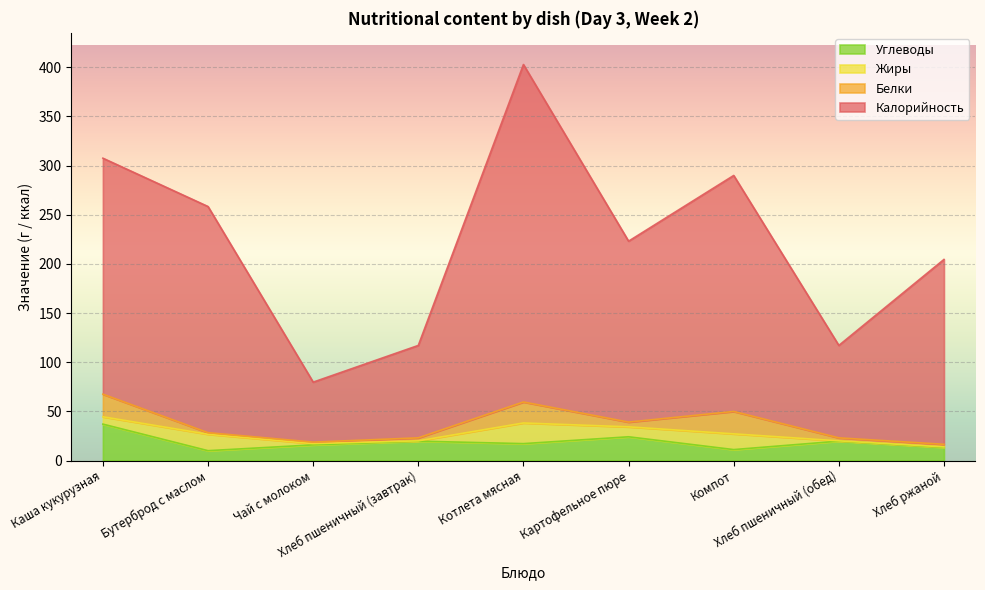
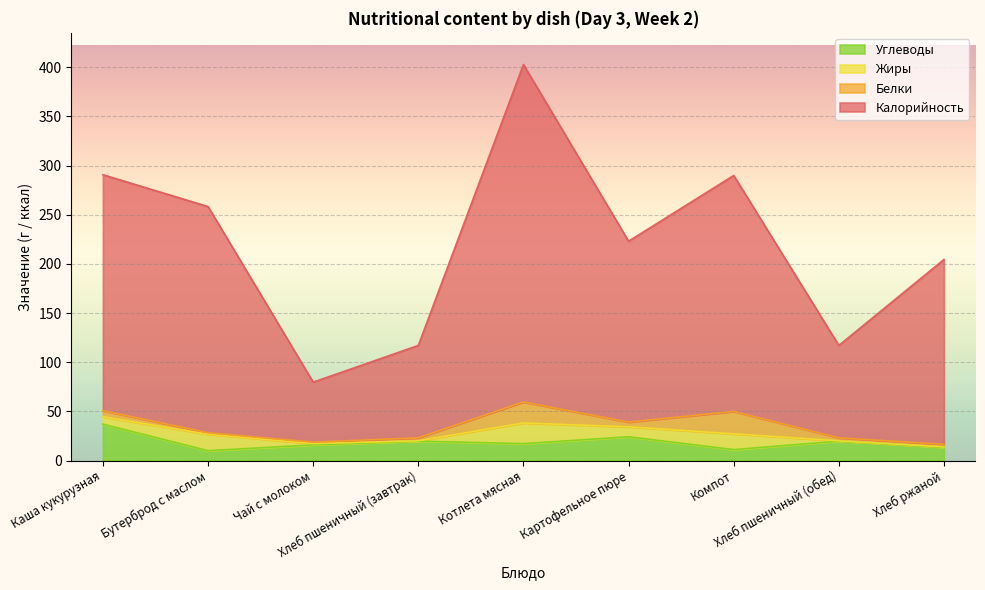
Белки, Каша кукурузная: 20 -> 10
